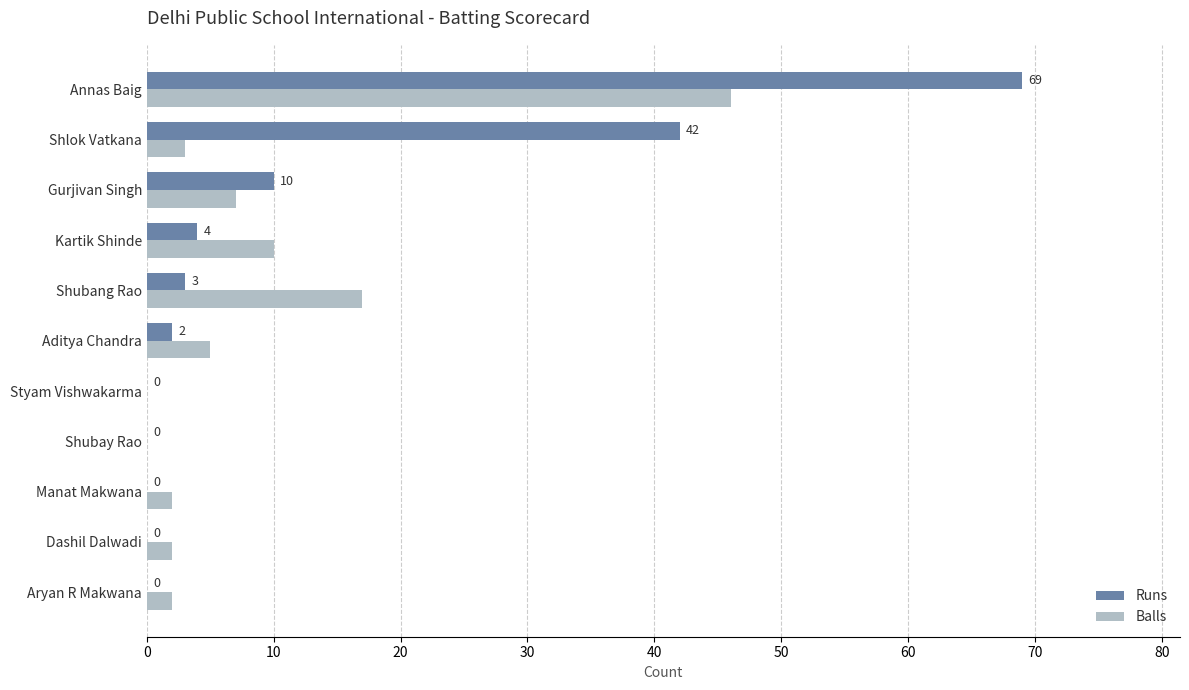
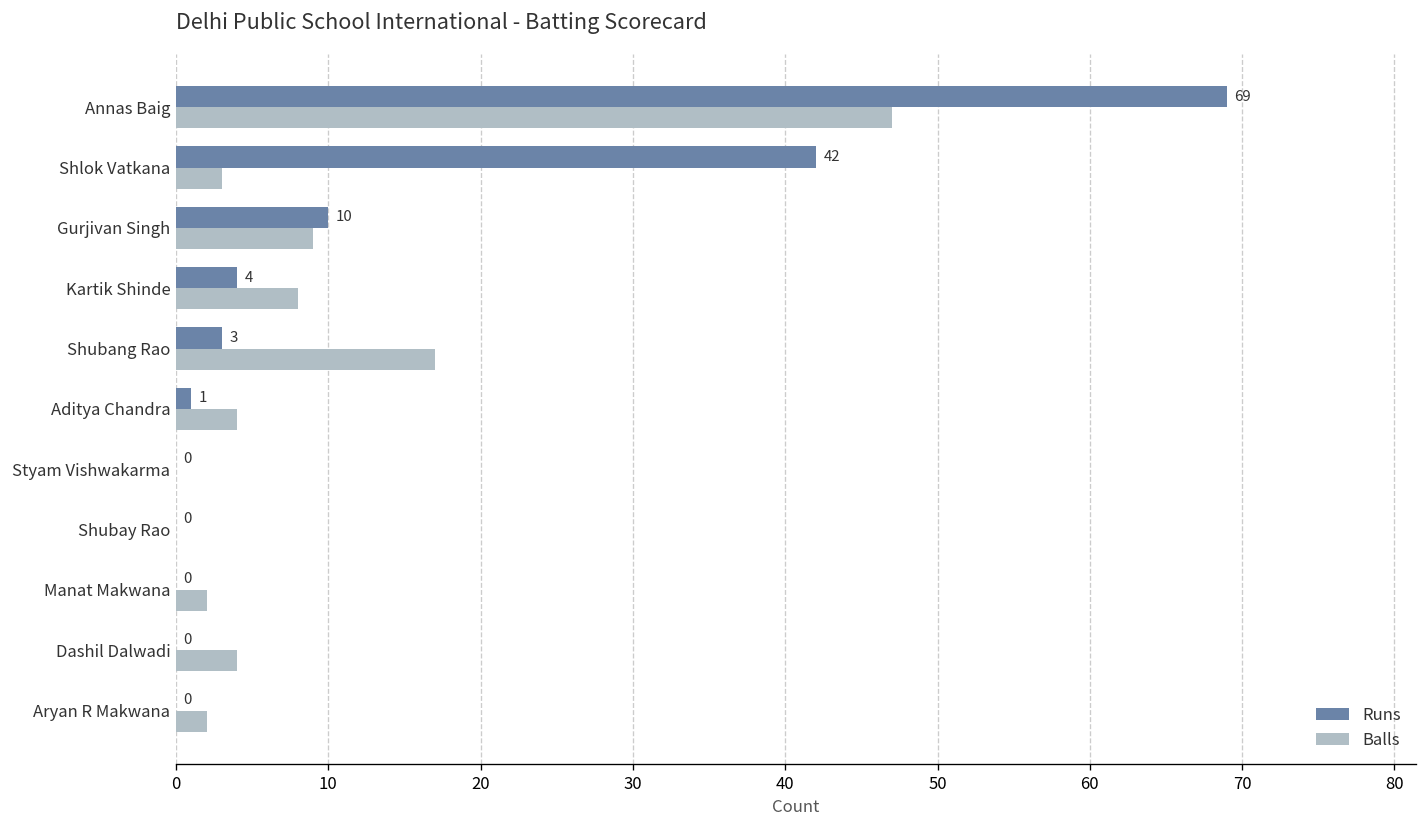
Balls, Annas Baig: 46 -> 47
Balls, Gurjivan Singh: 7 -> 9
Balls, Kartik Shinde: 10 -> 8
Runs, Aditya Chandra: 2 -> 1
Balls, Aditya Chandra: 5 -> 4
Balls, Dashil Dalwadi: 2 -> 4
